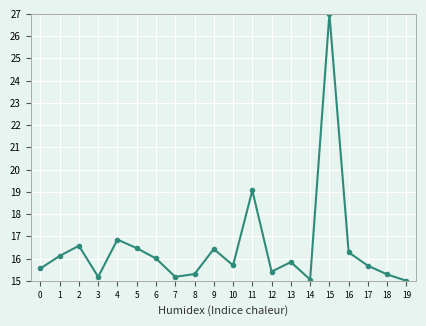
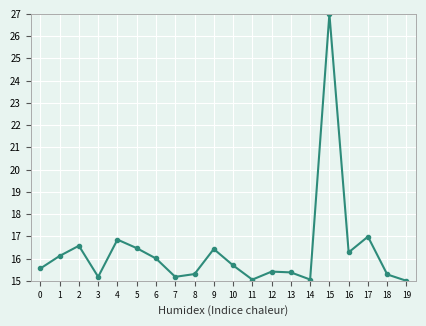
11: 19.1 -> 15.1
13: 15.8 -> 15.4
17: 15.7 -> 17.0
